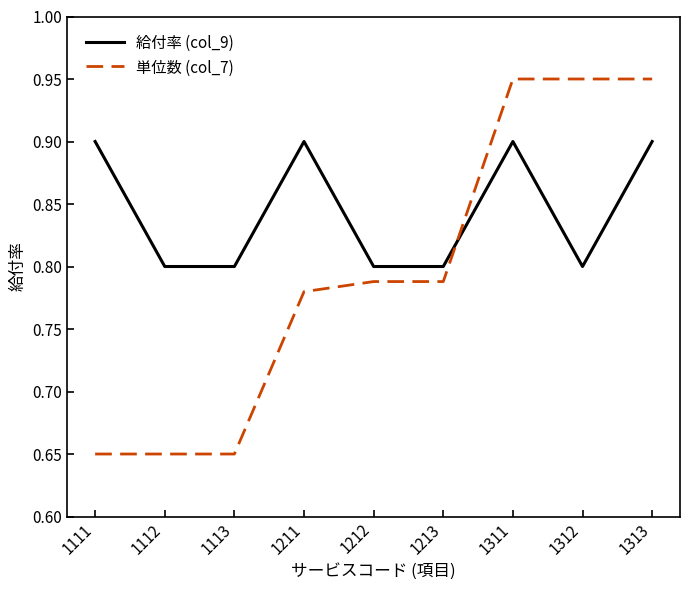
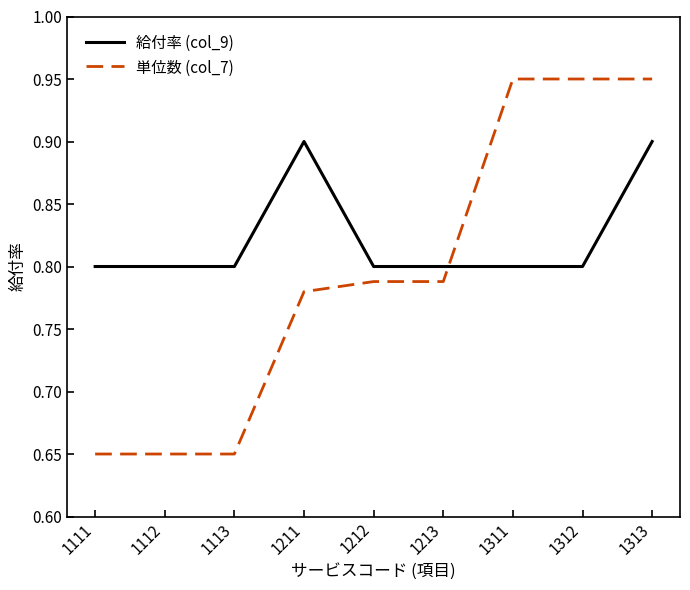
給付率 (col_9), 1111: 0.9 -> 0.8
給付率 (col_9), 1311: 0.9 -> 0.8
